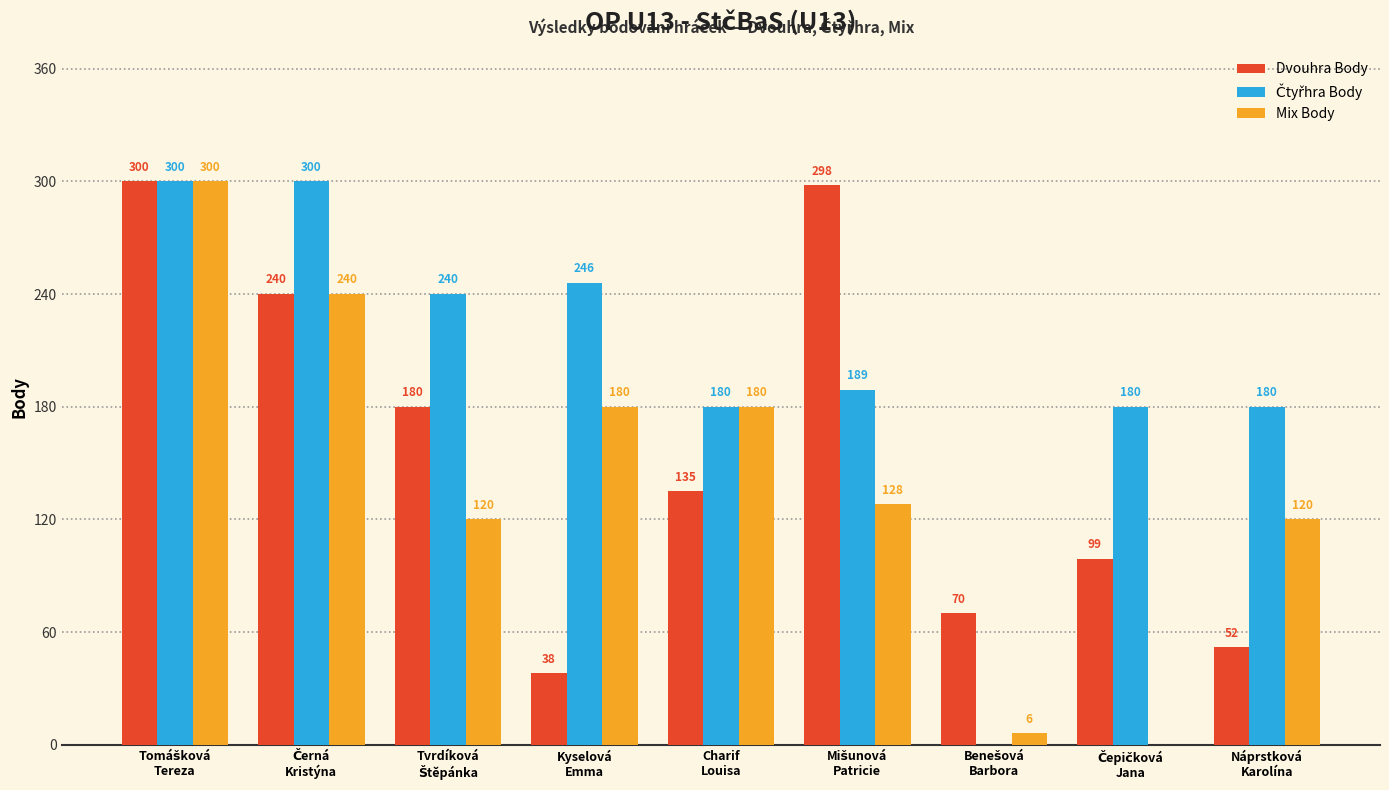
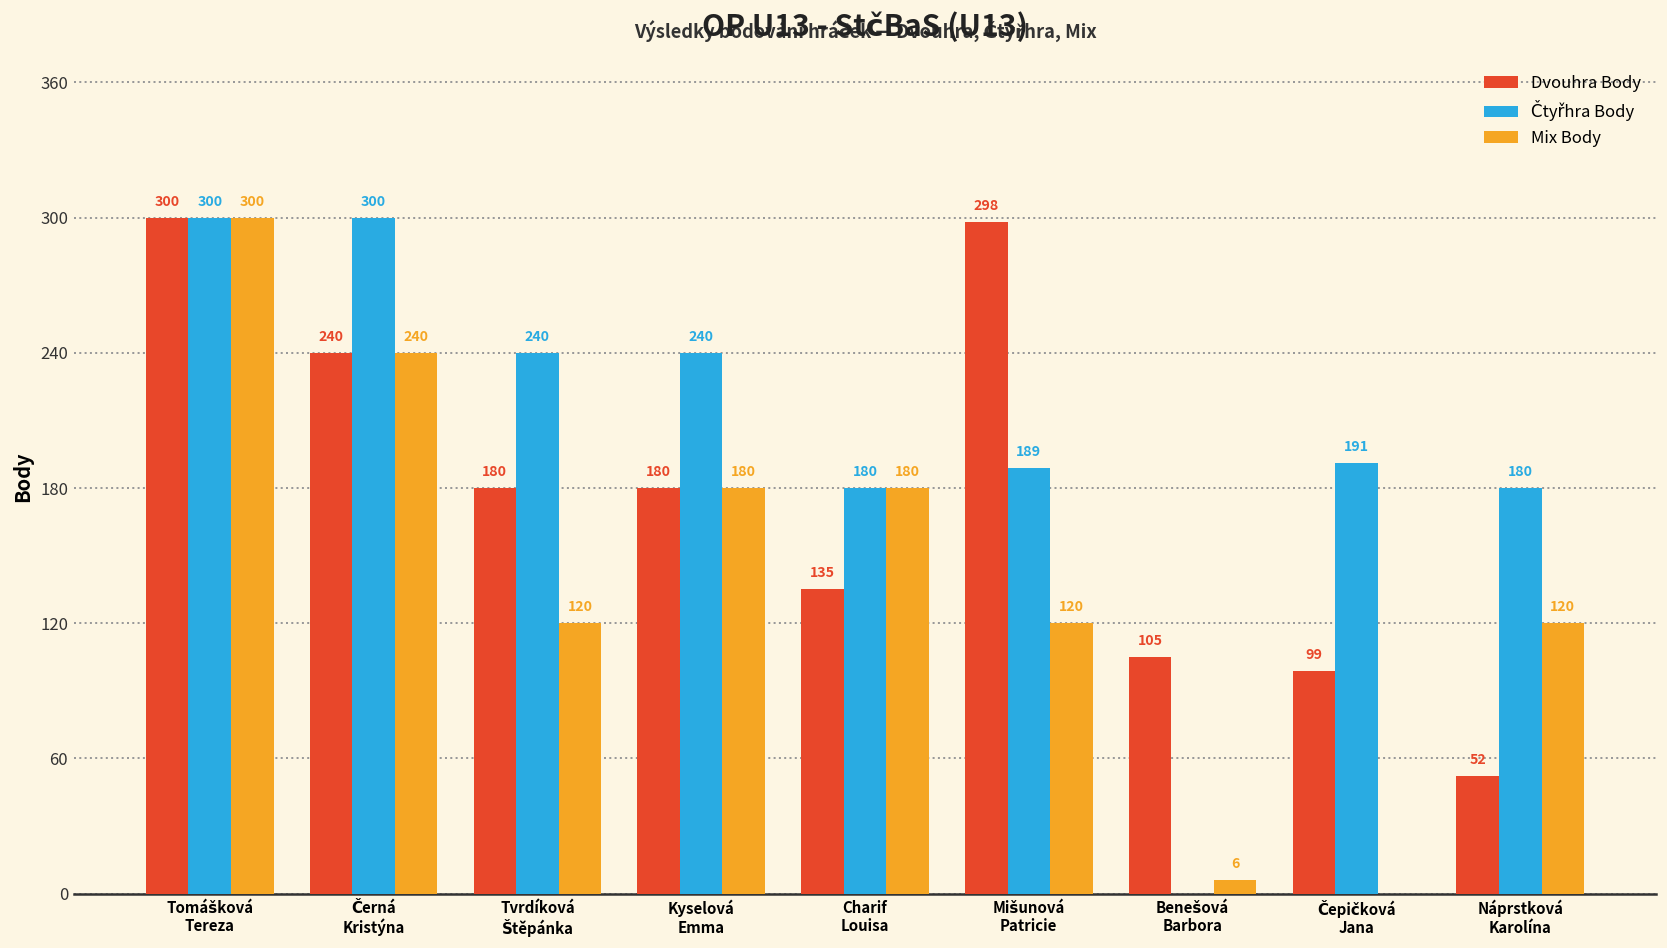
Dvouhra Body, Kyselová Emma: 38 -> 180
Čtyřhra Body, Kyselová Emma: 246 -> 240
Mix Body, Mišunová Patricie: 128 -> 120
Dvouhra Body, Benešová Barbora: 70 -> 105
Čtyřhra Body, Čepičková Jana: 180 -> 191
